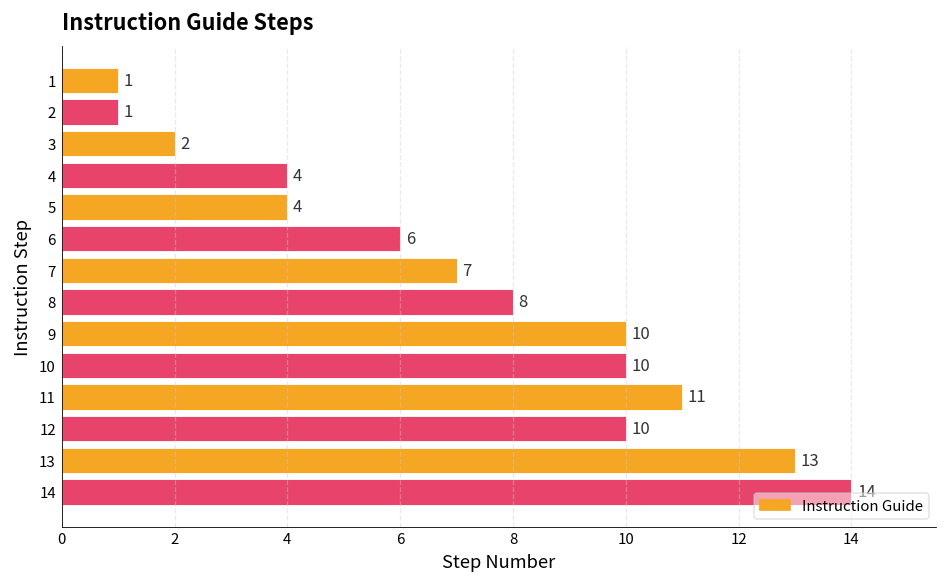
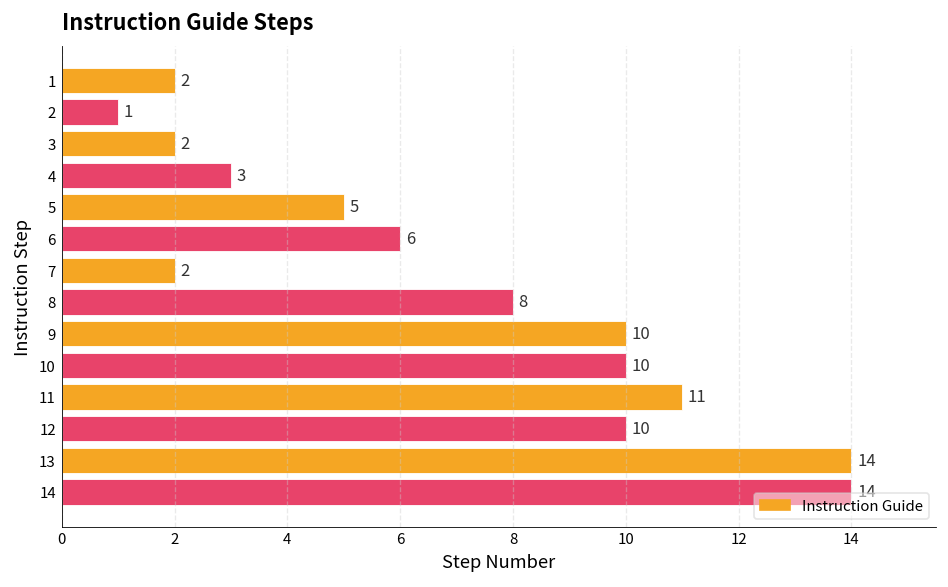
1: 1 -> 2
4: 4 -> 3
5: 4 -> 5
7: 7 -> 2
13: 13 -> 14
